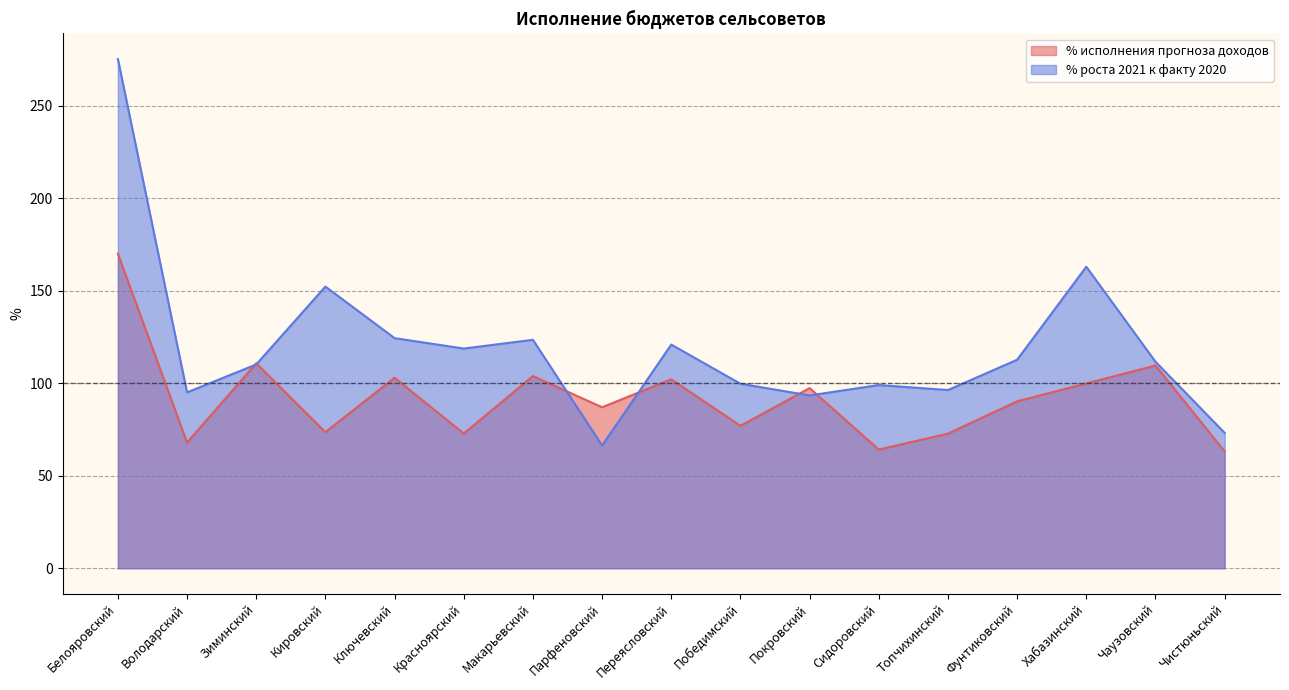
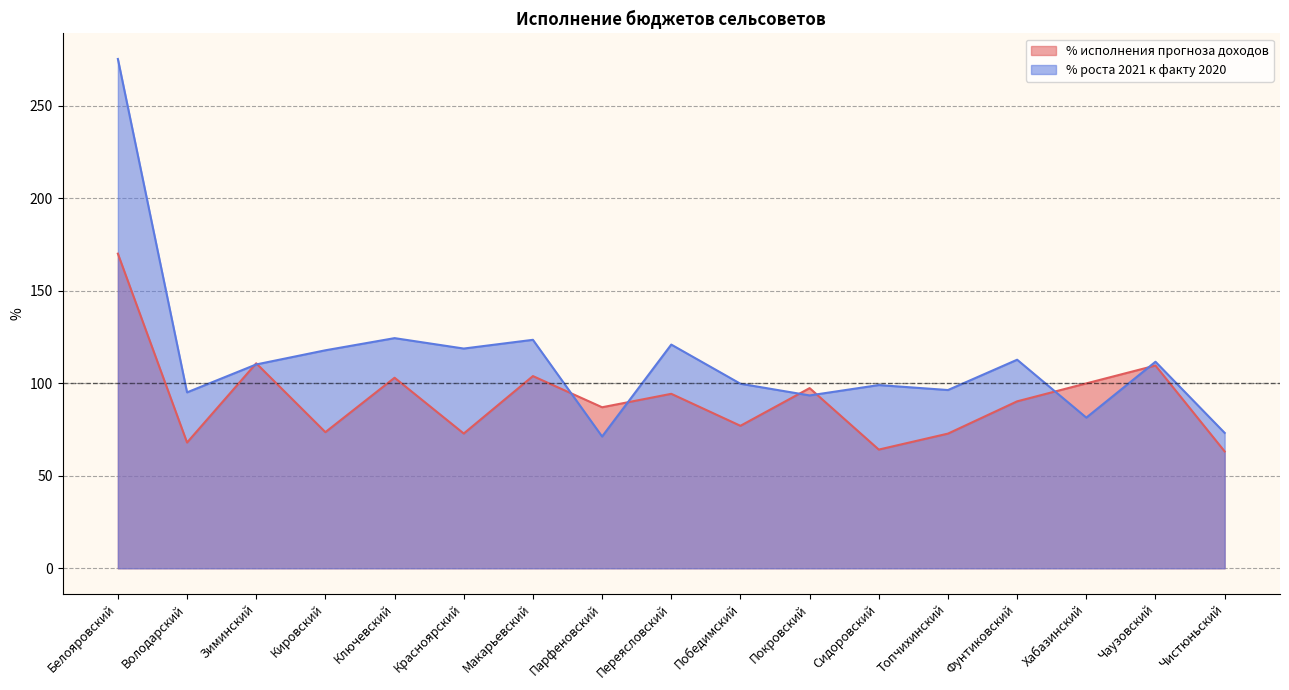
% роста 2021 к факту 2020, Кировский: 152 -> 118
% роста 2021 к факту 2020, Парфеновский: 66 -> 71
% исполнения прогноза доходов, Переясловский: 102 -> 94
% роста 2021 к факту 2020, Хабазинский: 163 -> 81
